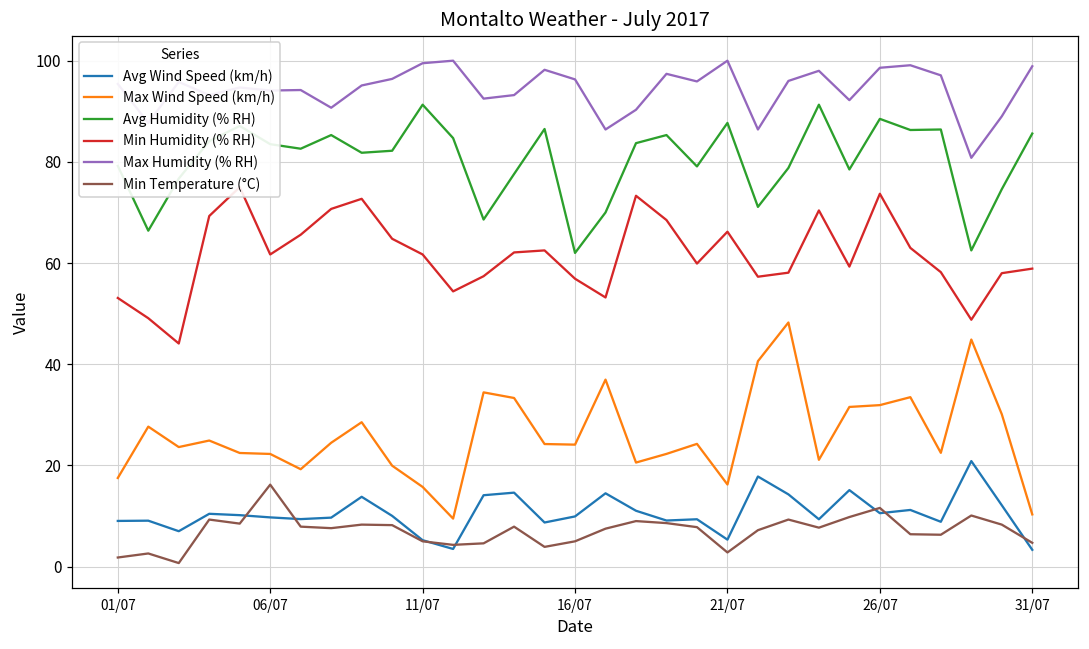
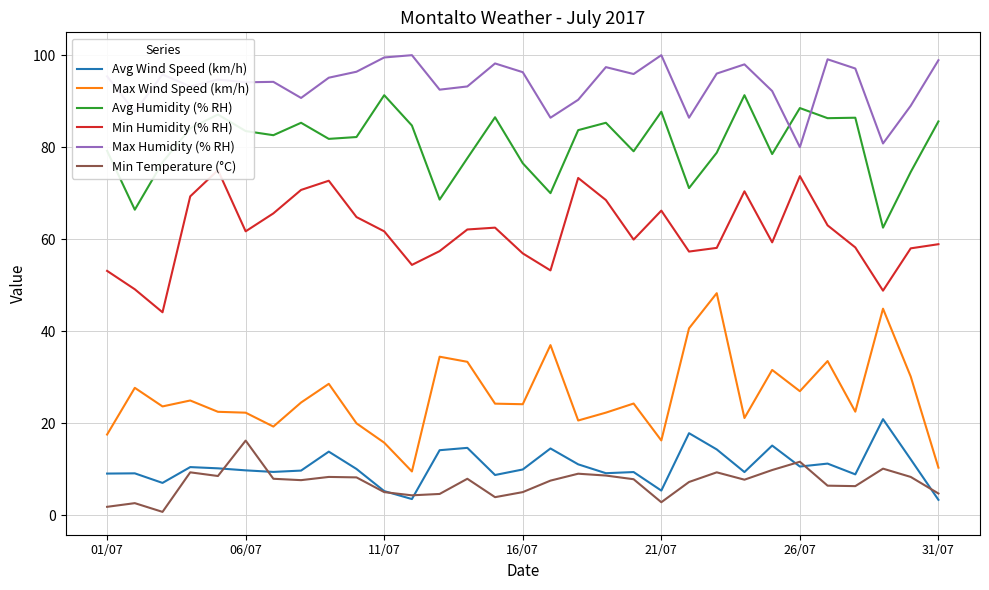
Avg Humidity (% RH), 16/07: 62 -> 77
Max Wind Speed (km/h), 26/07: 32 -> 27
Max Humidity (% RH), 26/07: 99 -> 80
